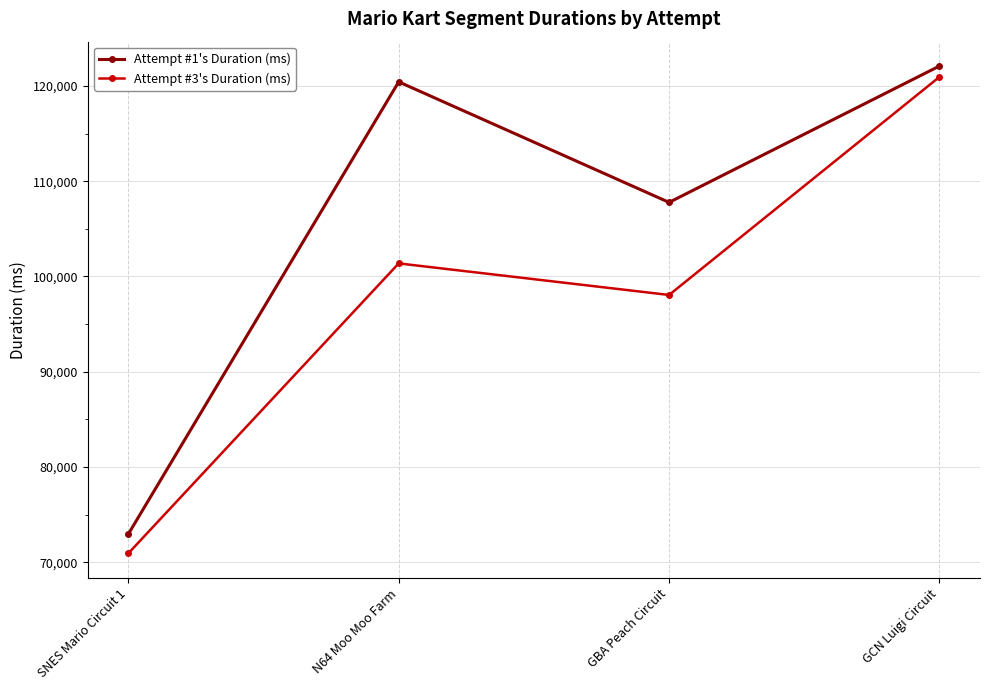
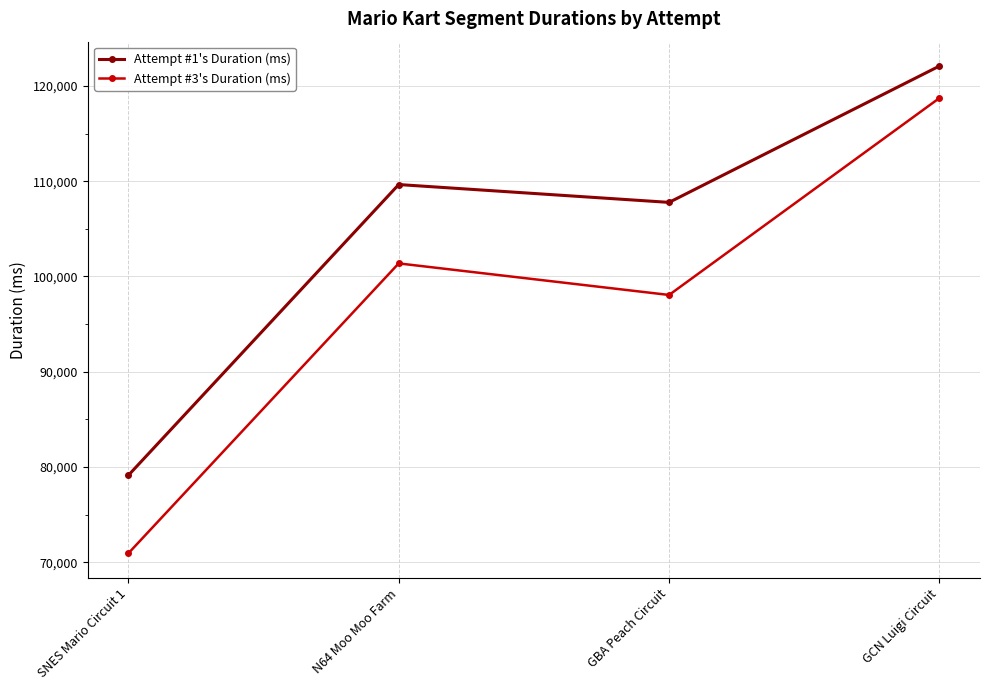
Attempt #1's Duration (ms), SNES Mario Circuit 1: 73,000 -> 79,000
Attempt #1's Duration (ms), N64 Moo Moo Farm: 120,000 -> 110,000
Attempt #3's Duration (ms), GCN Luigi Circuit: 121,000 -> 119,000
